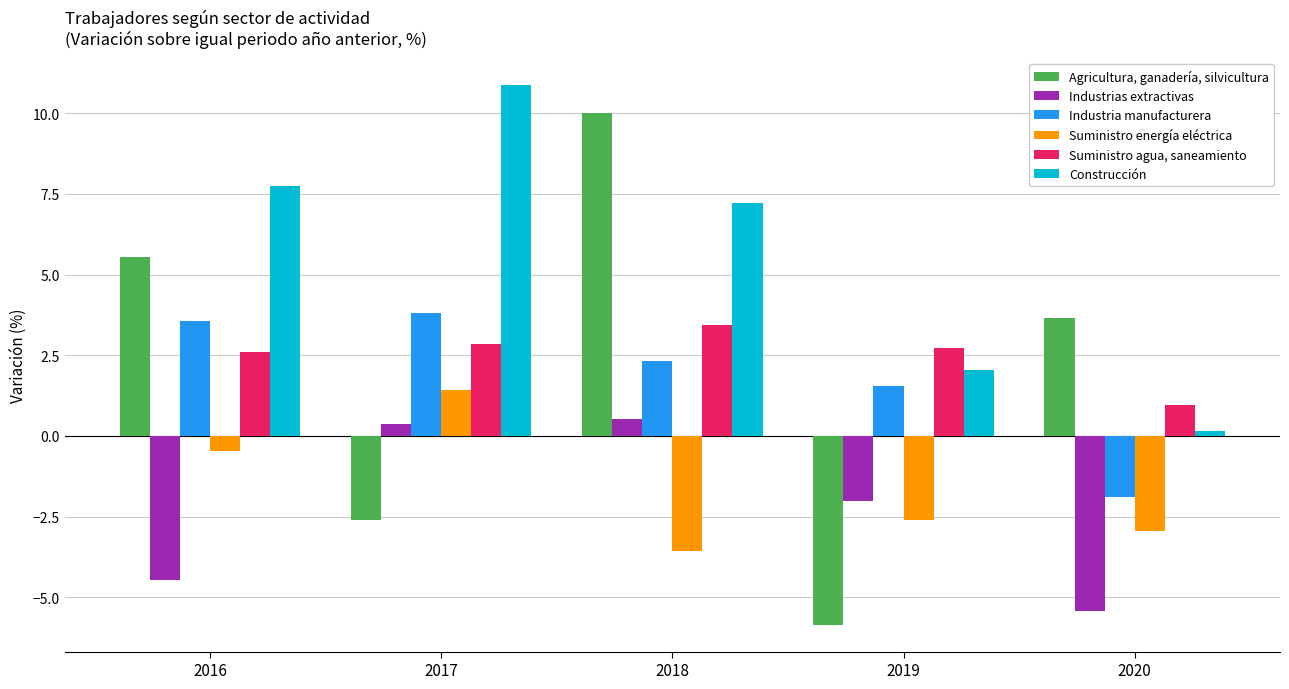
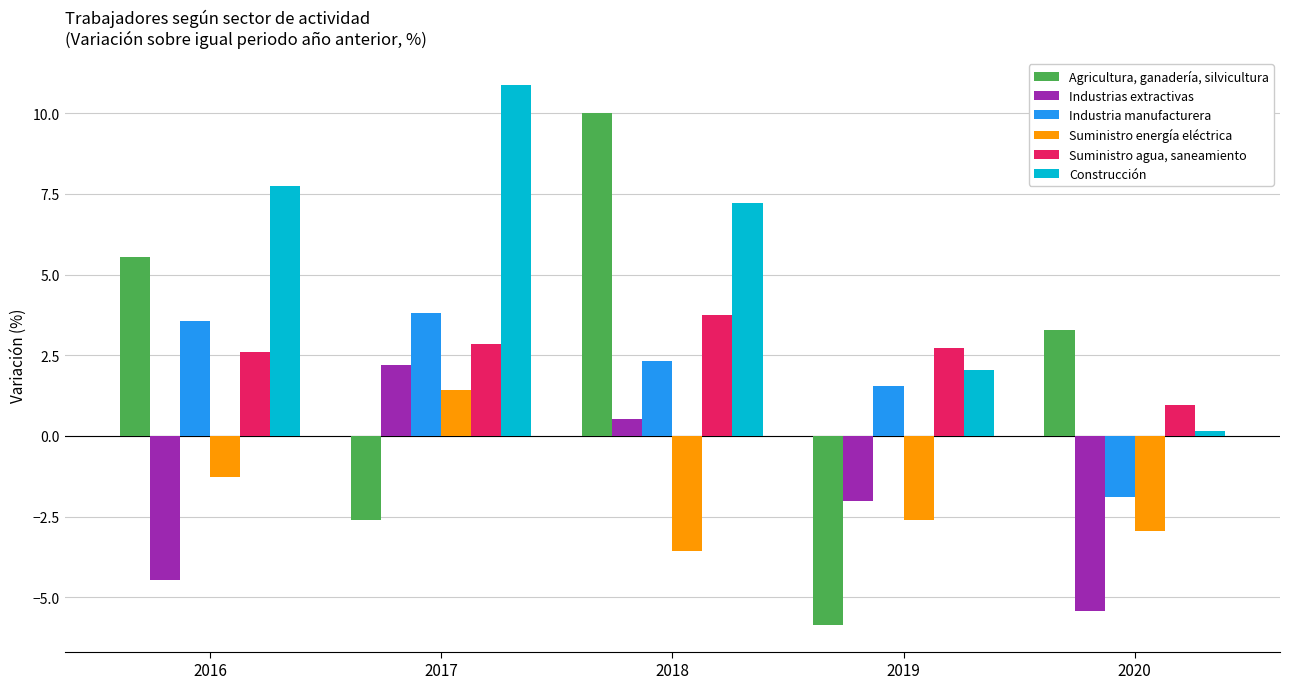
Suministro energía eléctrica, 2016: -0.5 -> -1.3
Industrias extractivas, 2017: 0.4 -> 2.2
Suministro agua, saneamiento, 2018: 3.4 -> 3.8
Agricultura, ganadería, silvicultura, 2020: 3.7 -> 3.3
